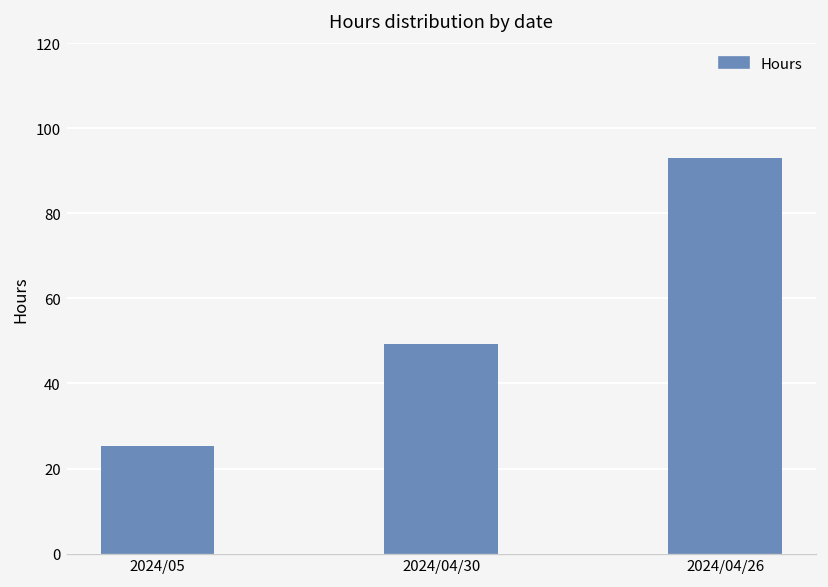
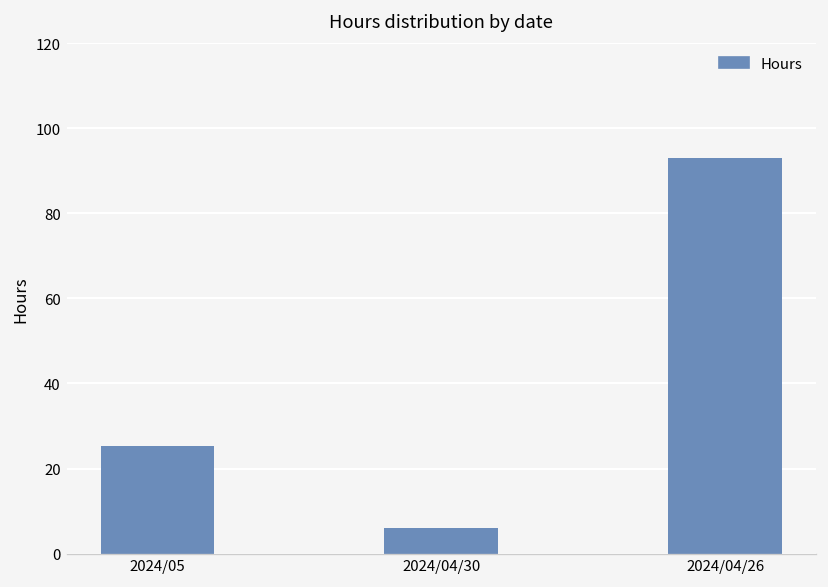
2024/04/30: 49 -> 6
